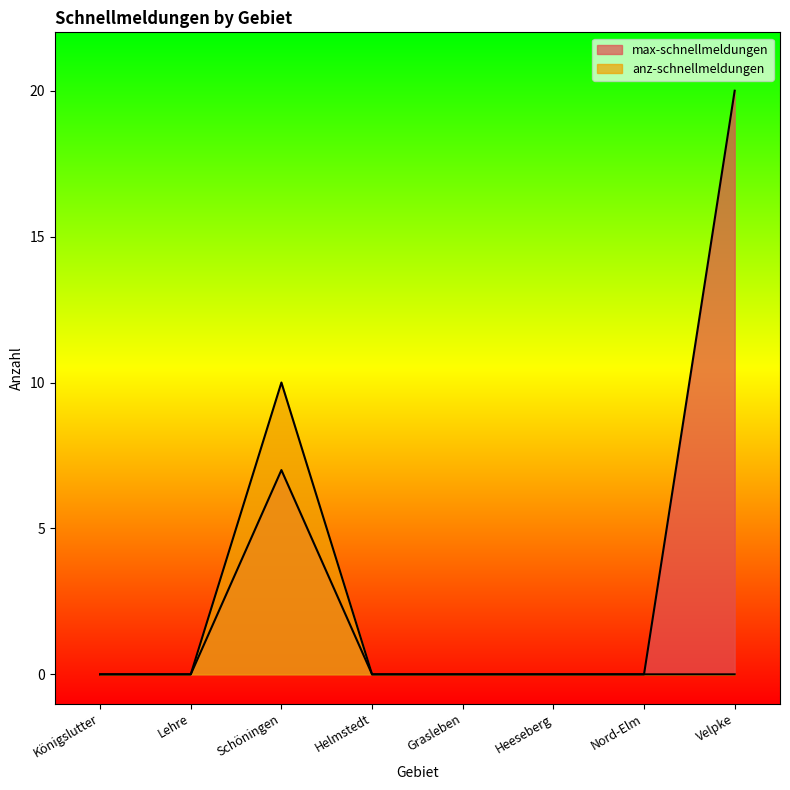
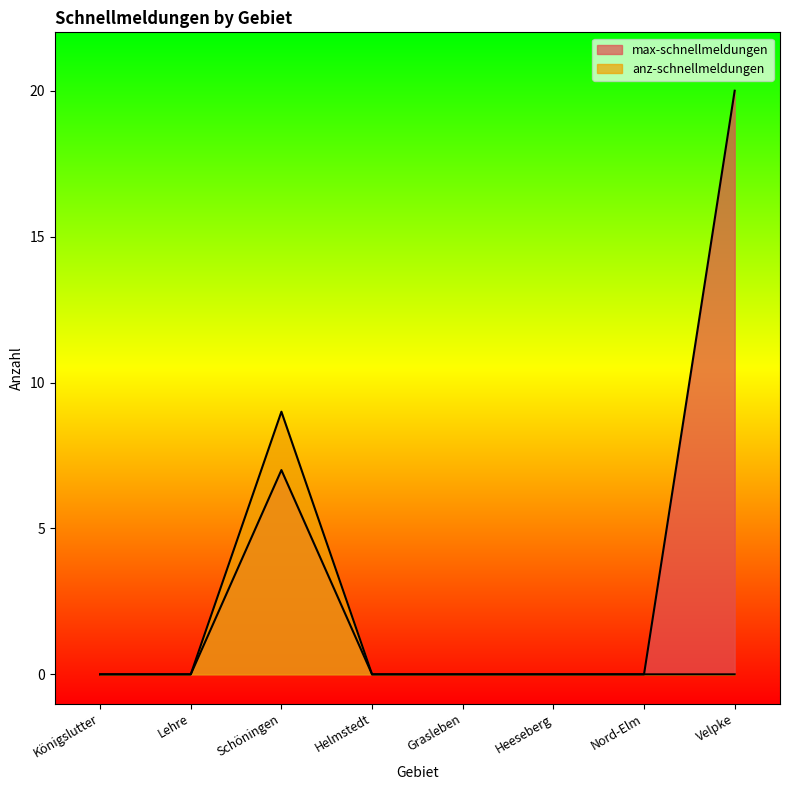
anz-schnellmeldungen, Schöningen: 10 -> 9
